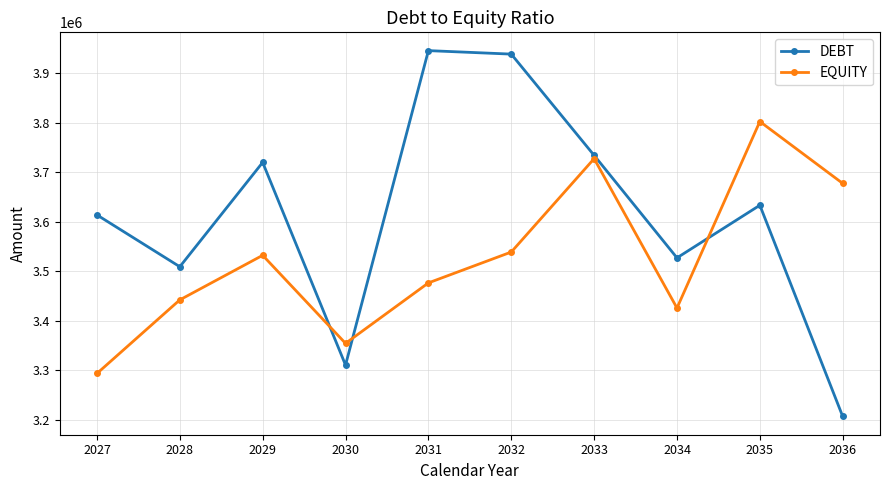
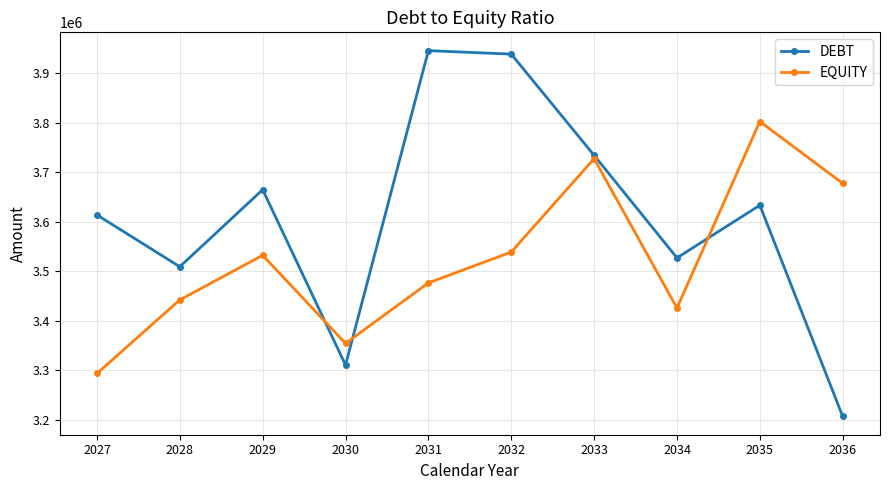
DEBT, 2029: 3720000 -> 3660000
